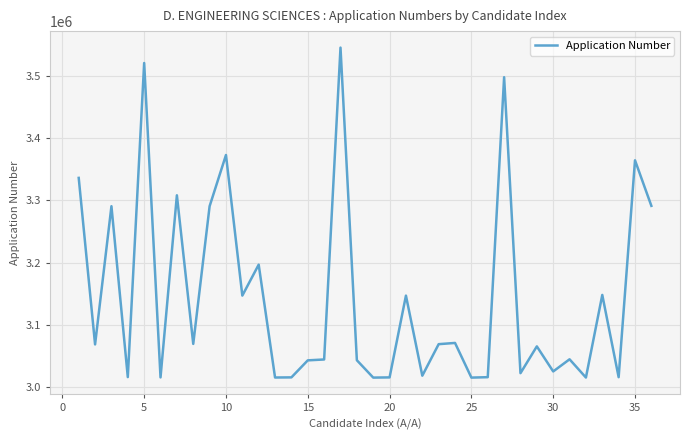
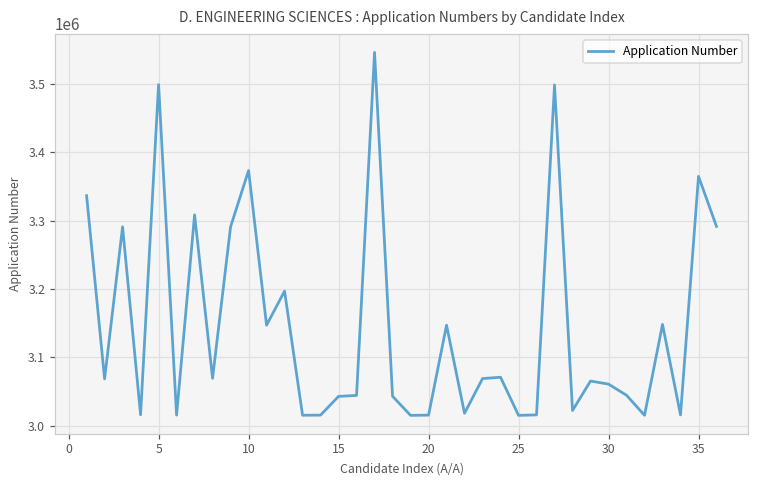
5: 3520000 -> 3500000
30: 3030000 -> 3060000
